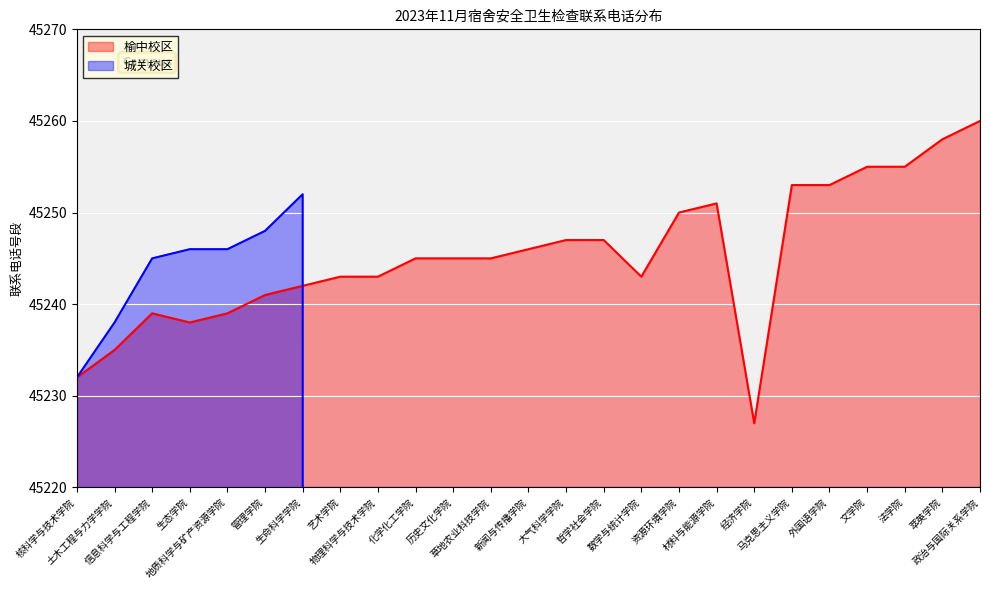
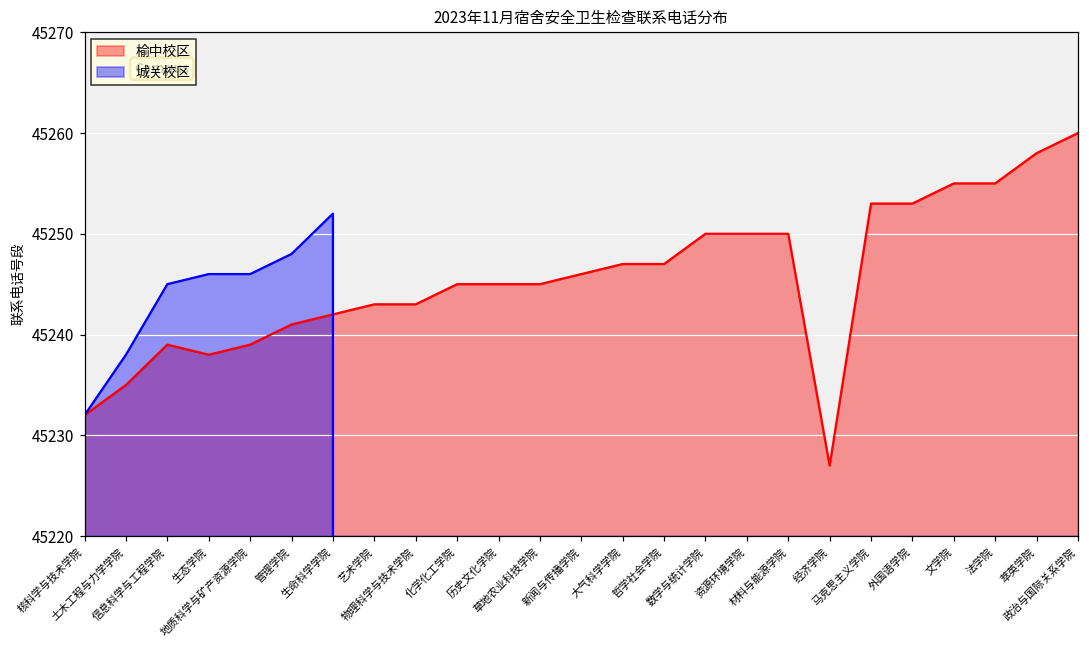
榆中校区, 数学与统计学院: 45243 -> 45250
榆中校区, 材料与能源学院: 45251 -> 45250
